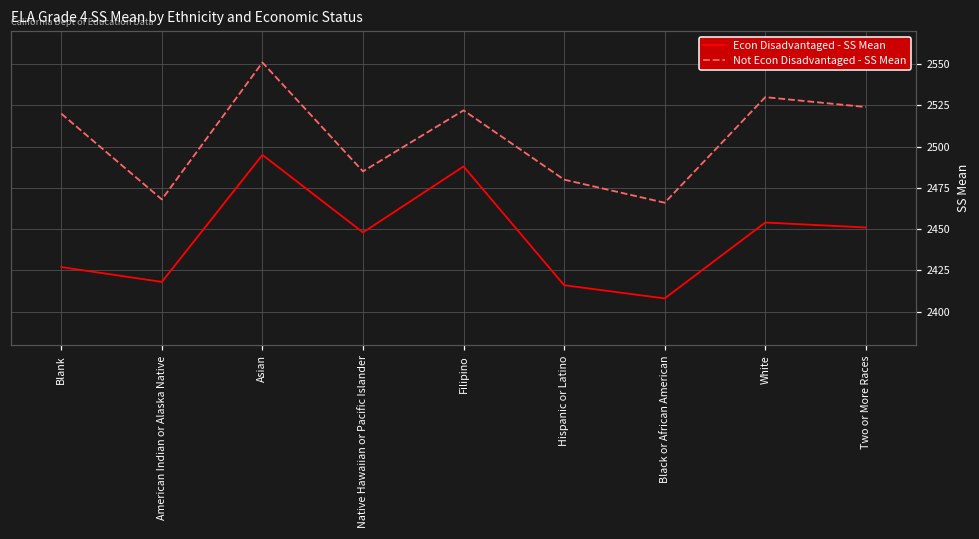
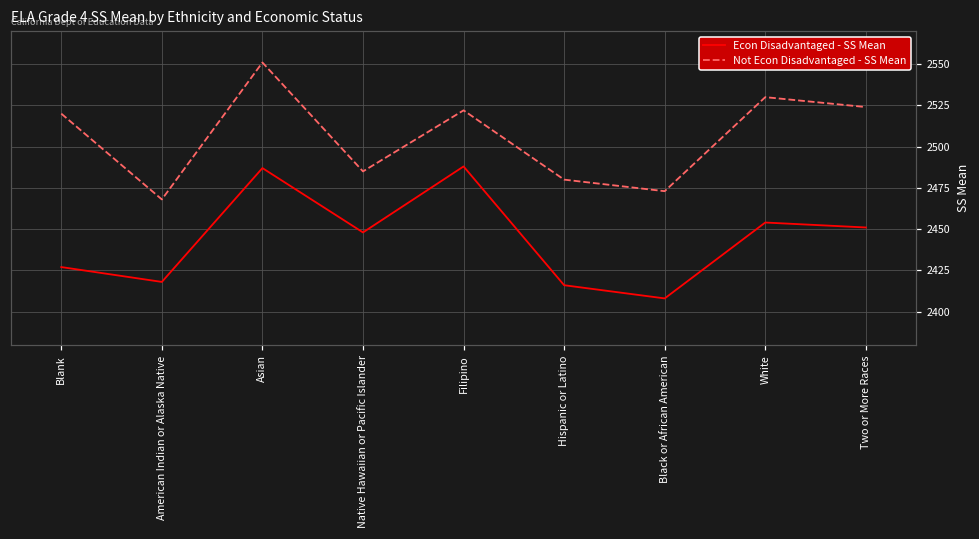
Econ Disadvantaged - SS Mean, Asian: 2495 -> 2487
Not Econ Disadvantaged - SS Mean, Black or African American: 2466 -> 2473
